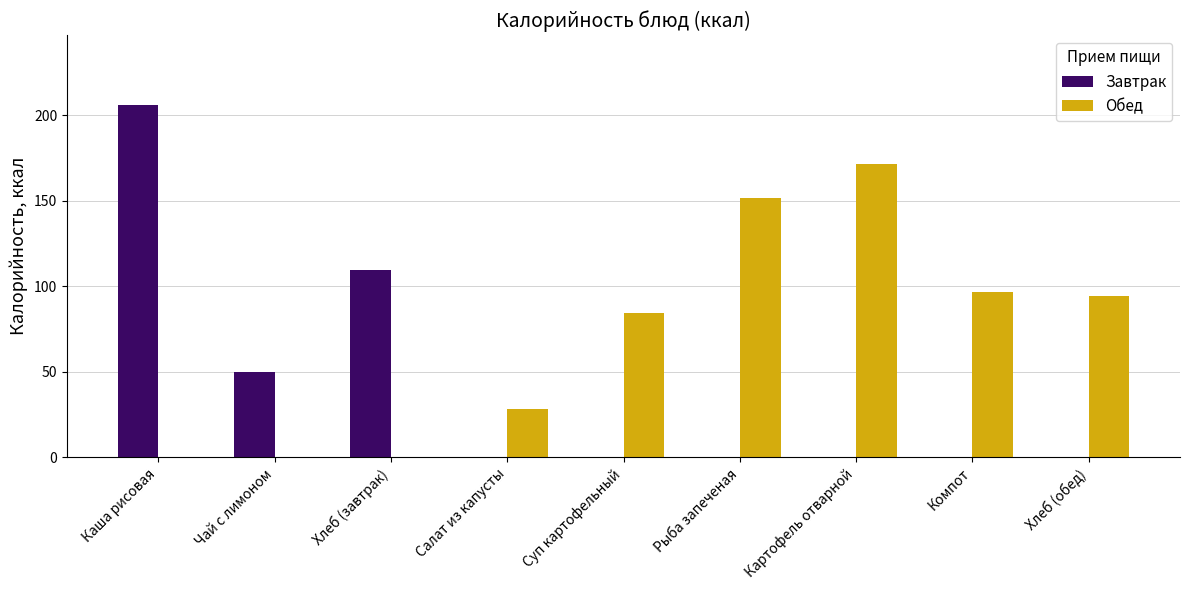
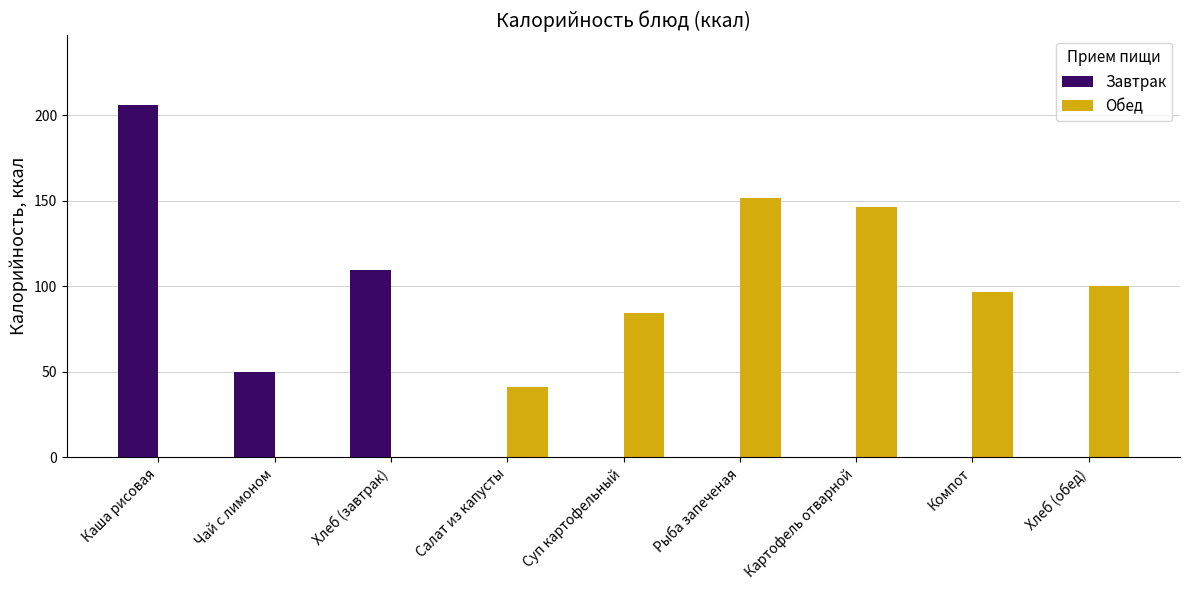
Обед, Салат из капусты: 28 -> 41
Обед, Картофель отварной: 171 -> 146
Обед, Хлеб (обед): 94 -> 100
